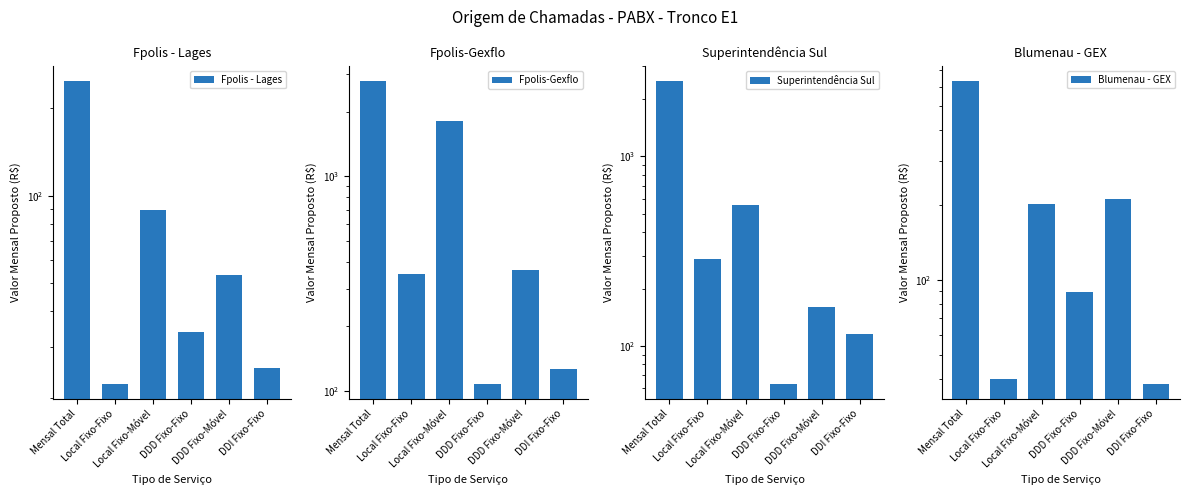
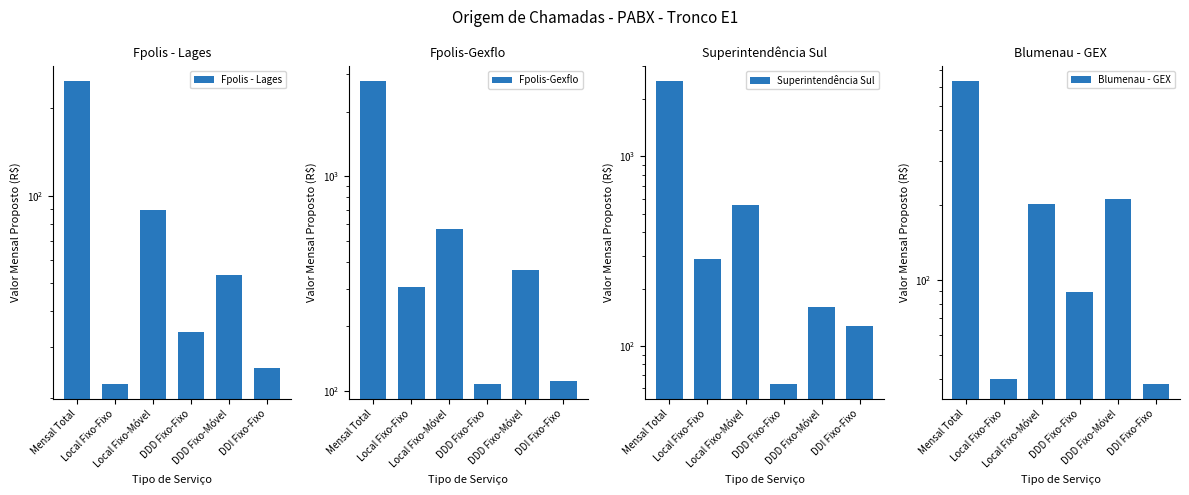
Fpolis-Gexflo, Local Fixo-Fixo: 350 -> 310
Fpolis-Gexflo, Local Fixo-Móvel: 1800 -> 570
Fpolis-Gexflo, DDI Fixo-Fixo: 130 -> 110
Superintendência Sul, DDI Fixo-Fixo: 120 -> 130
